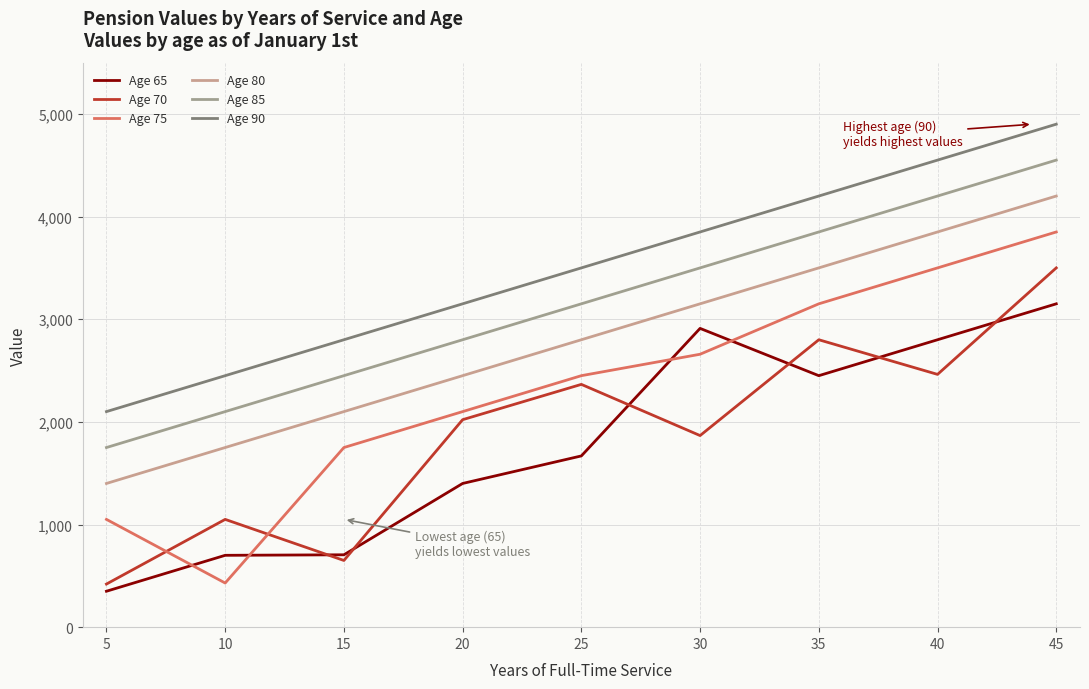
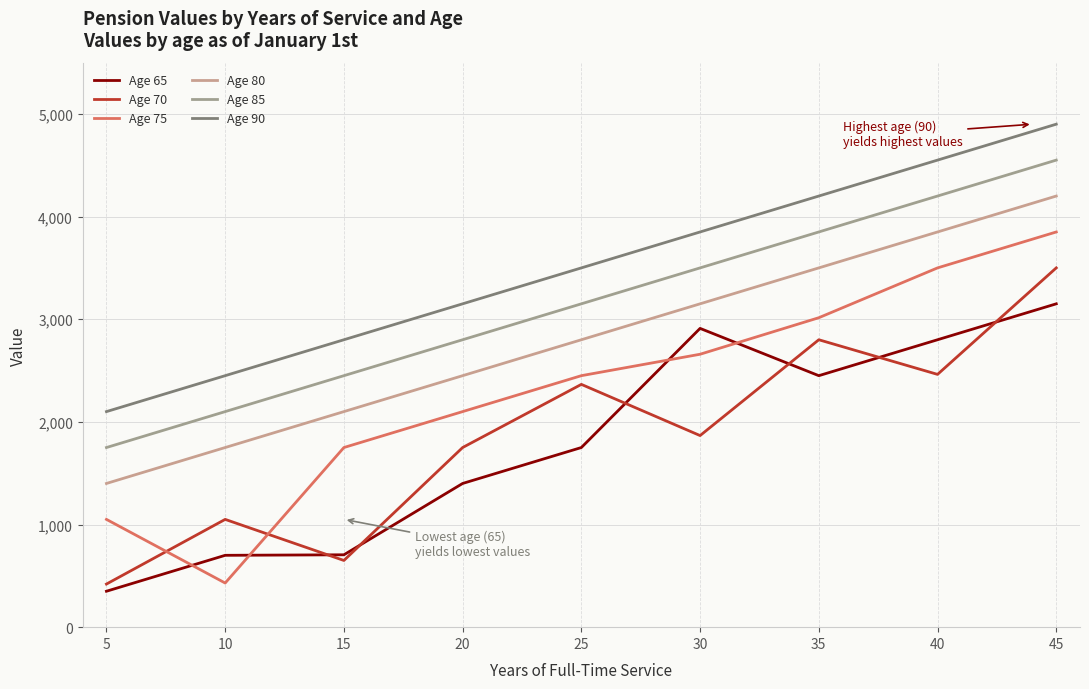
Age 70, 20: 2,020 -> 1,750
Age 65, 25: 1,670 -> 1,750
Age 75, 35: 3,150 -> 3,010
